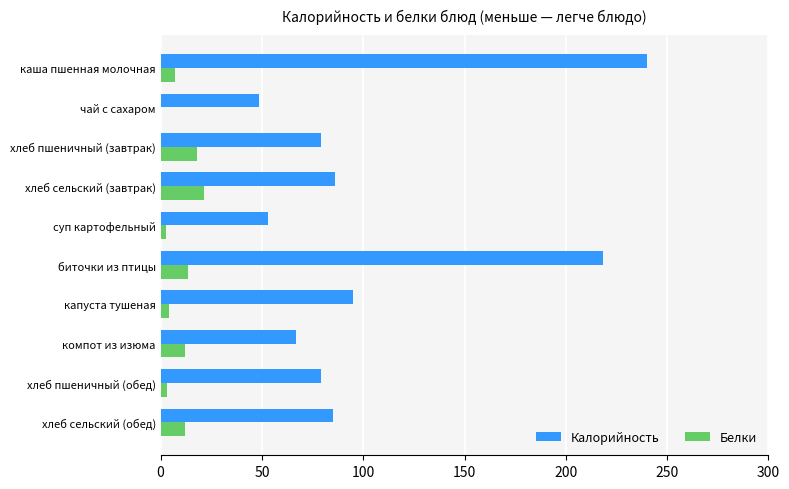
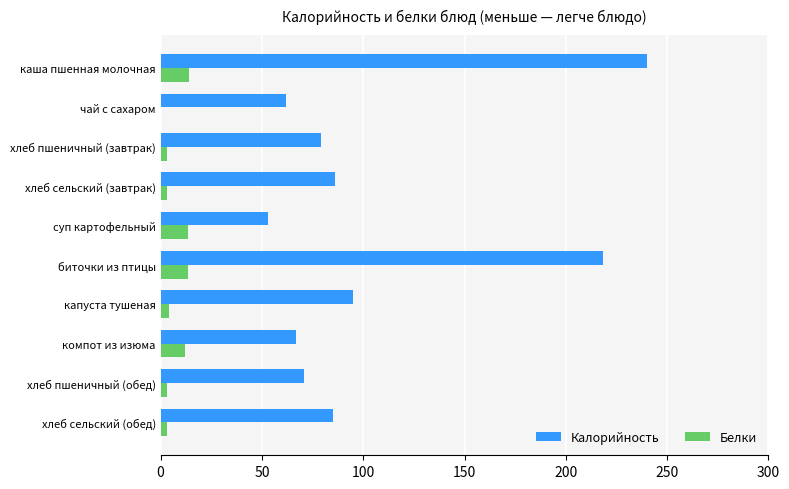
Белки, каша пшенная молочная: 7 -> 14
Калорийность, чай с сахаром: 49 -> 62
Белки, хлеб пшеничный (завтрак): 18 -> 3
Белки, хлеб сельский (завтрак): 22 -> 3
Белки, суп картофельный: 3 -> 13
Калорийность, хлеб пшеничный (обед): 79 -> 71
Белки, хлеб сельский (обед): 12 -> 3
